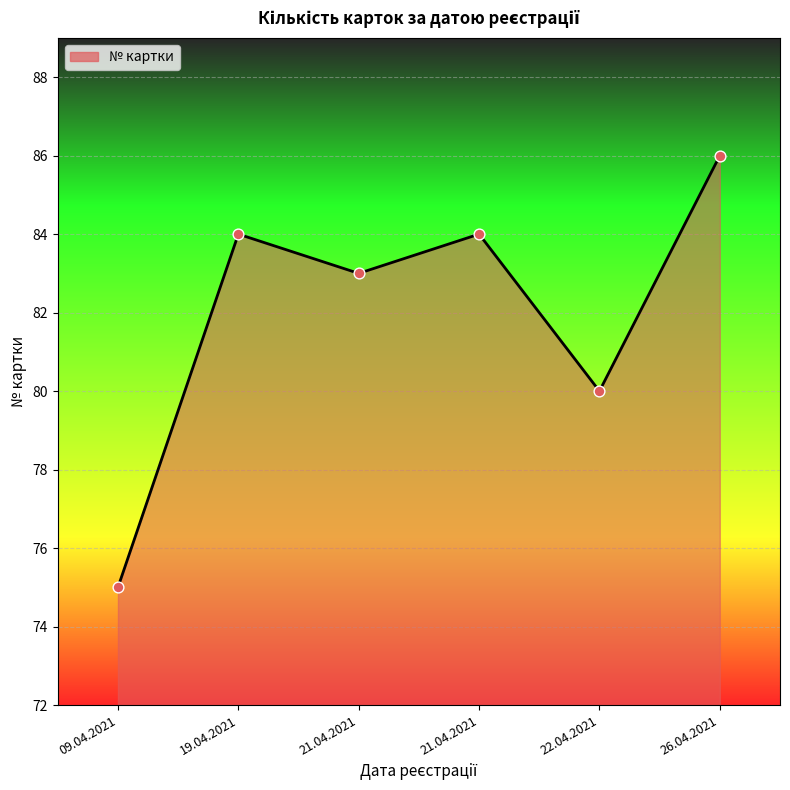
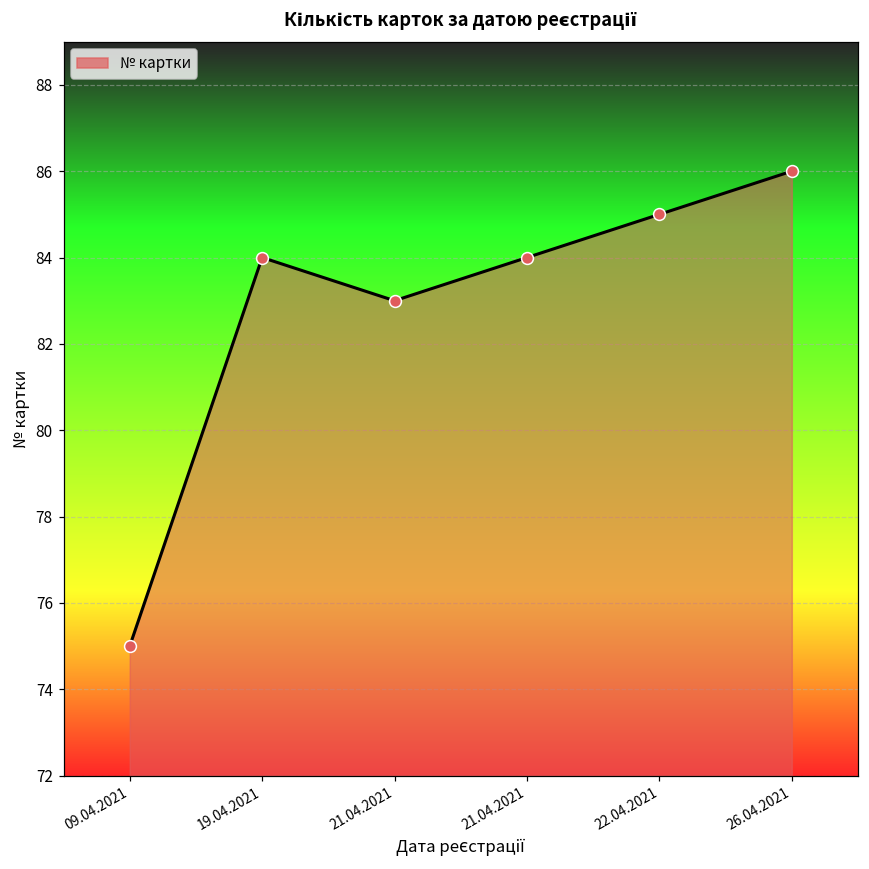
22.04.2021: 80 -> 85
